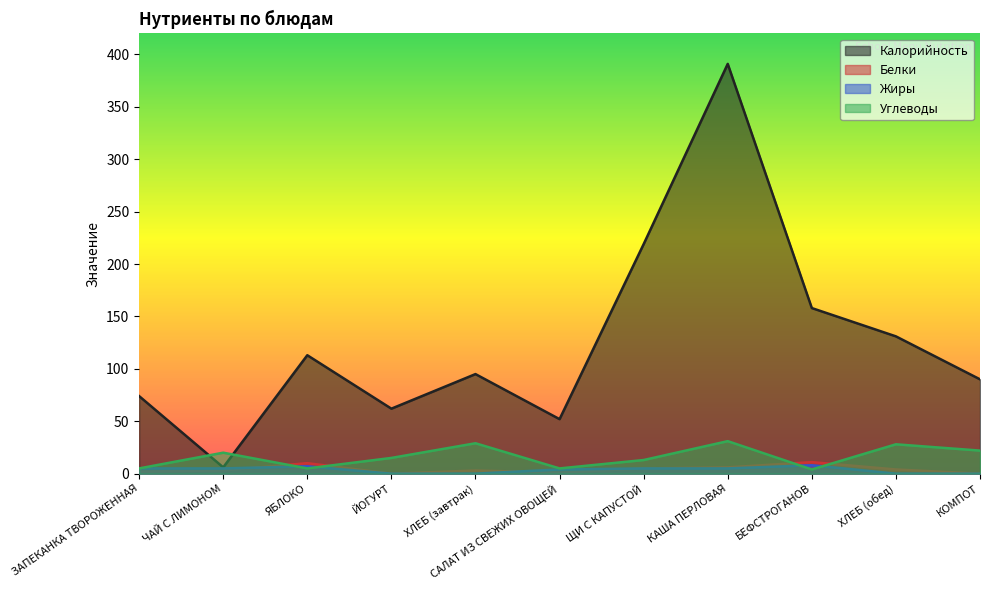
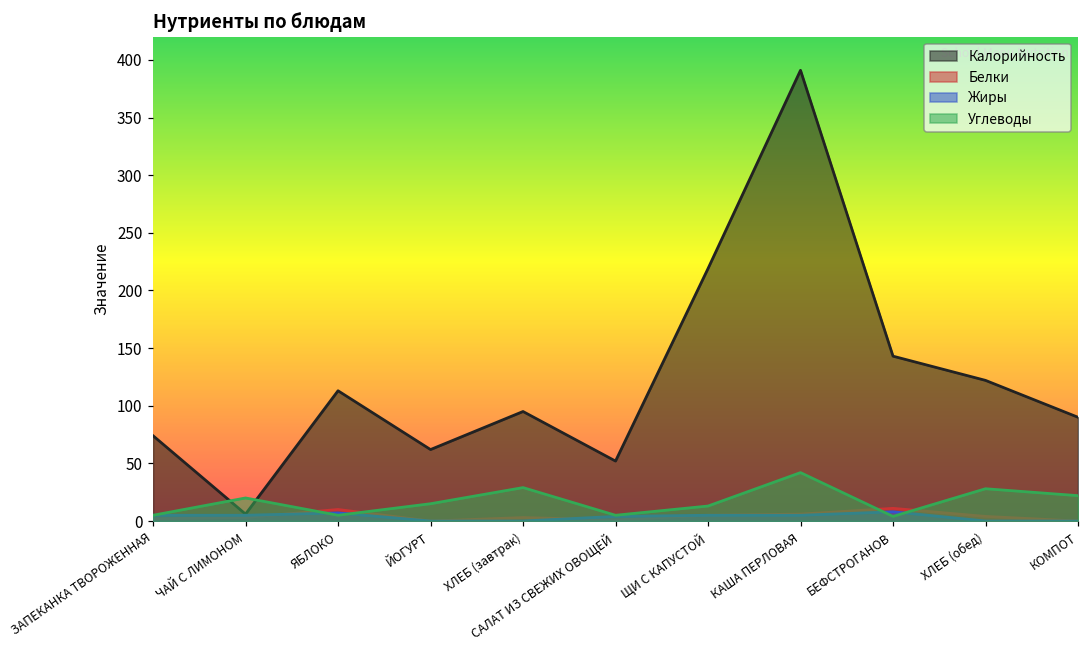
Углеводы, КАША ПЕРЛОВАЯ: 31 -> 42
Калорийность, БЕФСТРОГАНОВ: 158 -> 143
Калорийность, ХЛЕБ (обед): 131 -> 122
